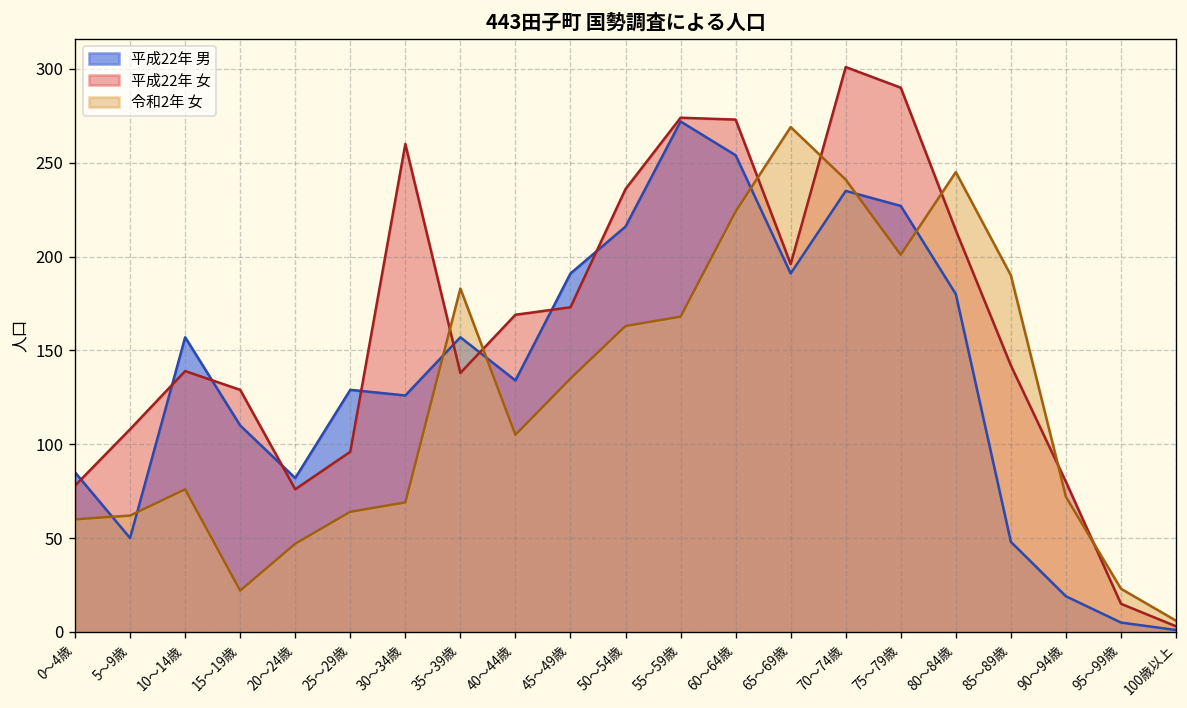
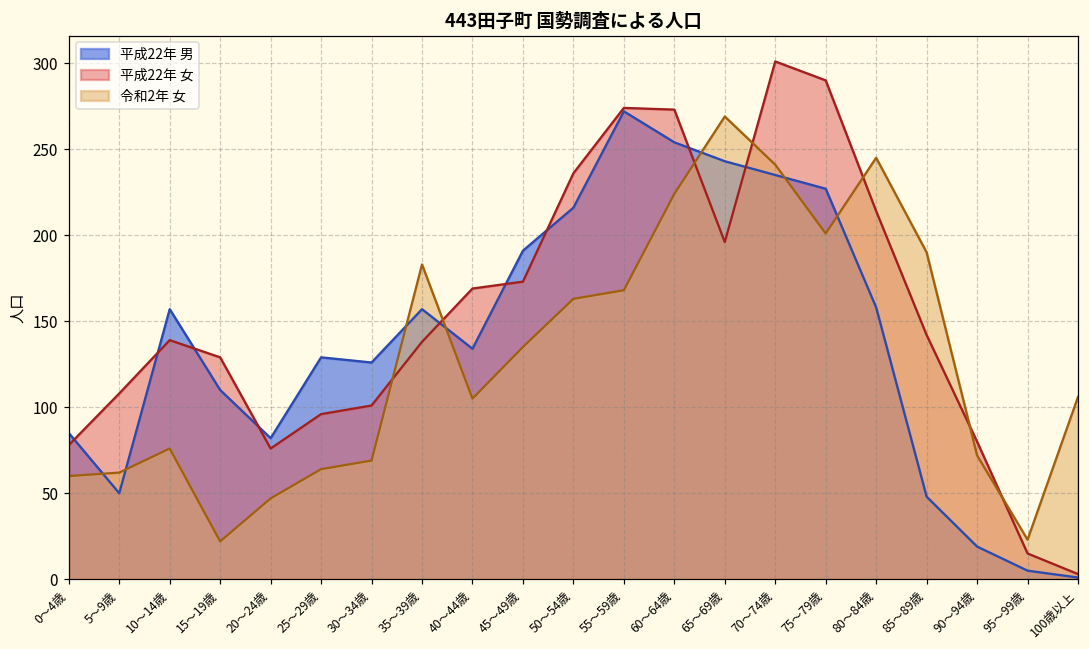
平成22年 女, 30～34歳: 260 -> 101
平成22年 男, 65～69歳: 191 -> 243
平成22年 男, 80～84歳: 180 -> 158
令和2年 女, 100歳以上: 6 -> 106
